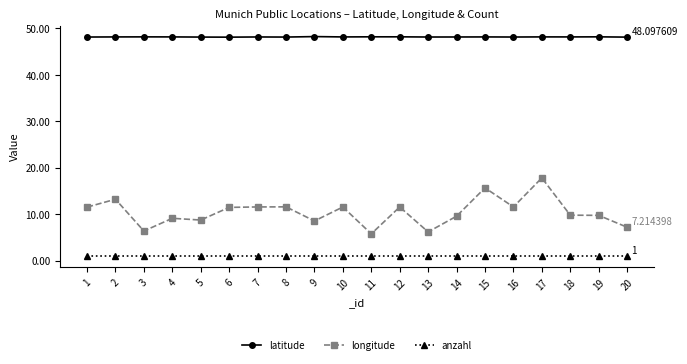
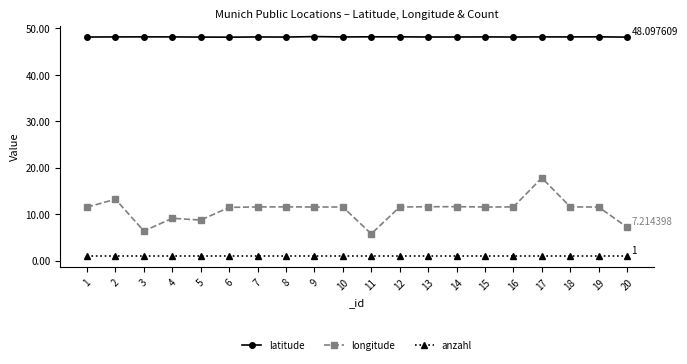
longitude, 9: 9 -> 12
longitude, 13: 6 -> 12
longitude, 14: 10 -> 12
longitude, 15: 16 -> 12
longitude, 18: 10 -> 12
longitude, 19: 10 -> 12
